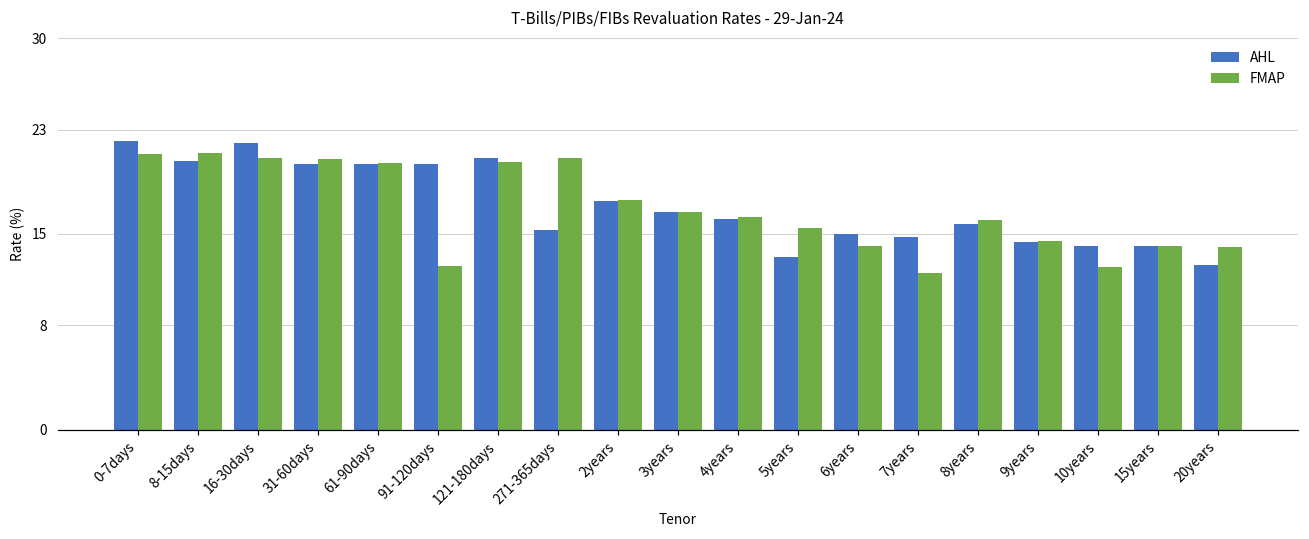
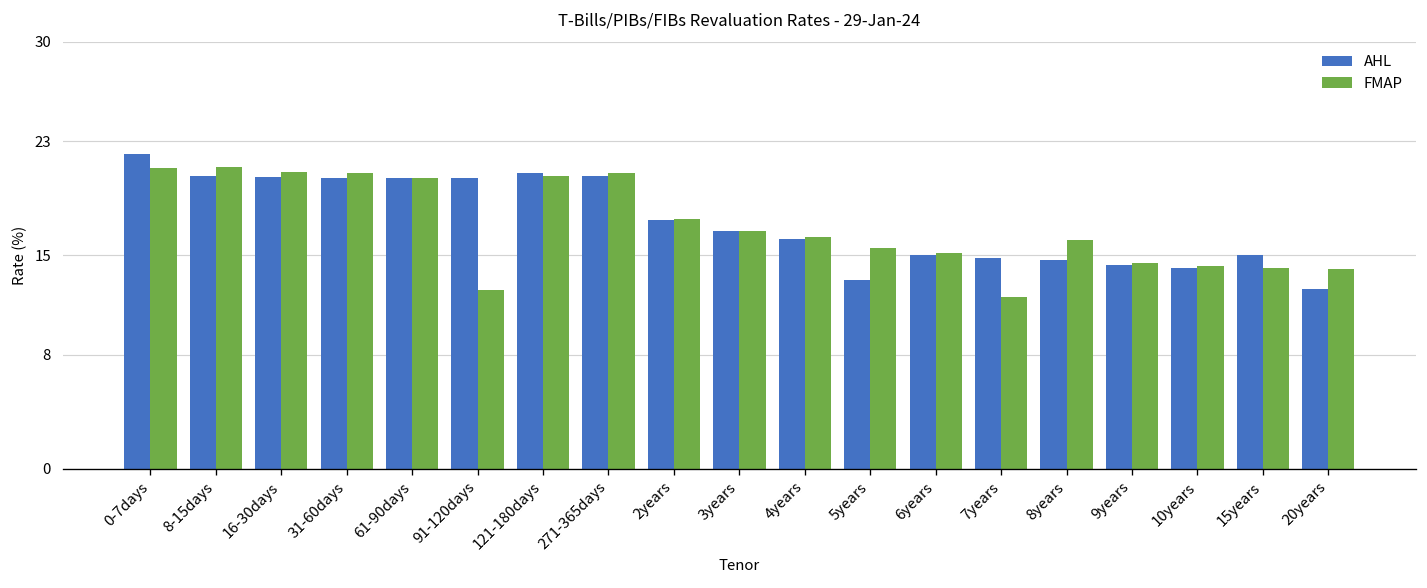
AHL, 16-30days: 22.0 -> 20.5
AHL, 271-365days: 15.3 -> 20.5
FMAP, 6years: 14.1 -> 15.1
AHL, 8years: 15.8 -> 14.7
FMAP, 10years: 12.5 -> 14.2
AHL, 15years: 14.1 -> 15.0
